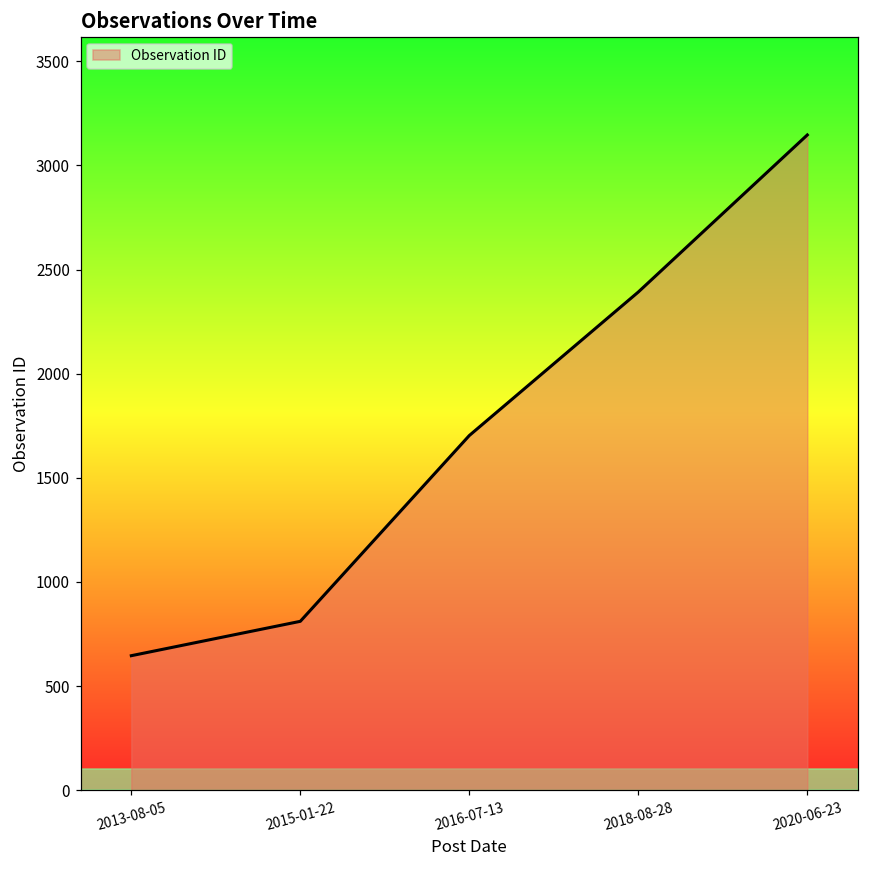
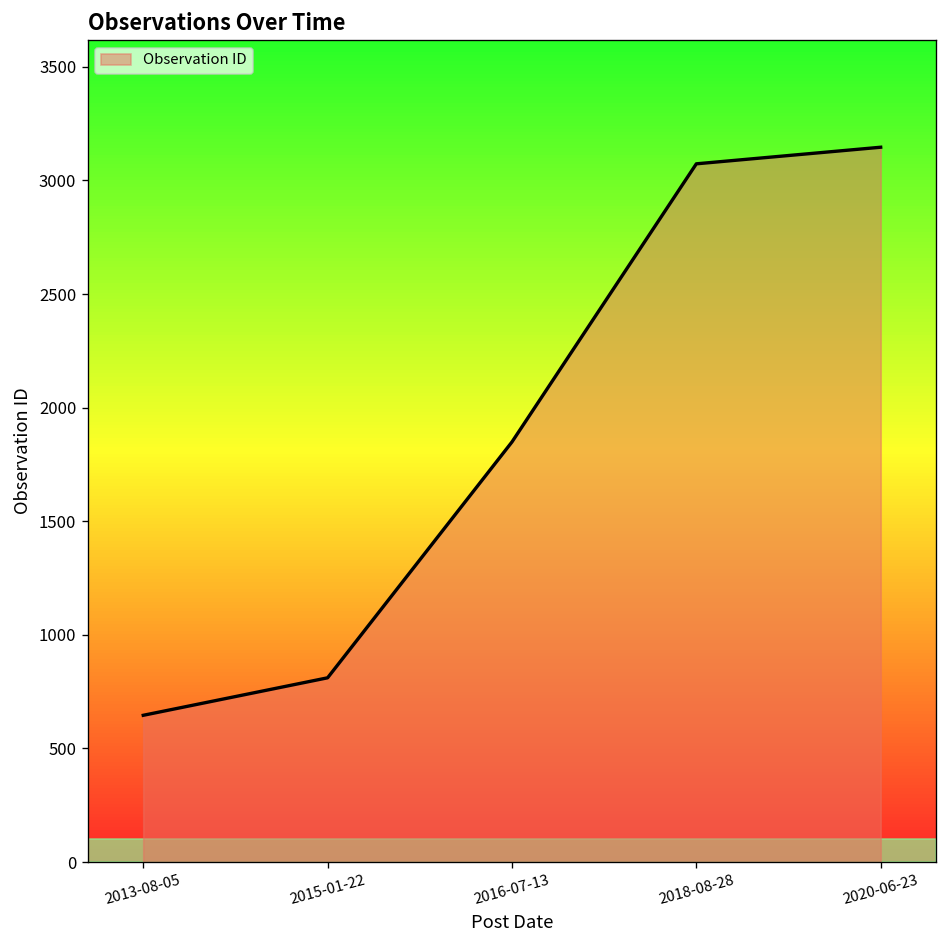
2016-07-13: 1700 -> 1850
2018-08-28: 2390 -> 3070
